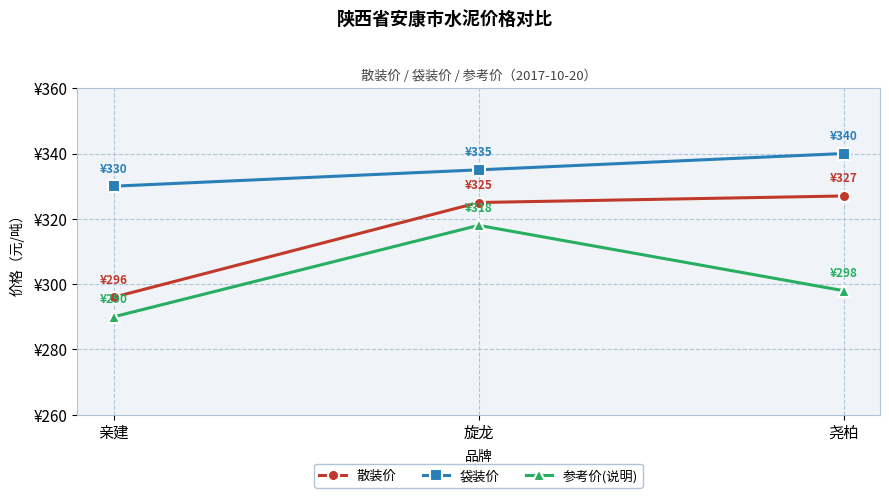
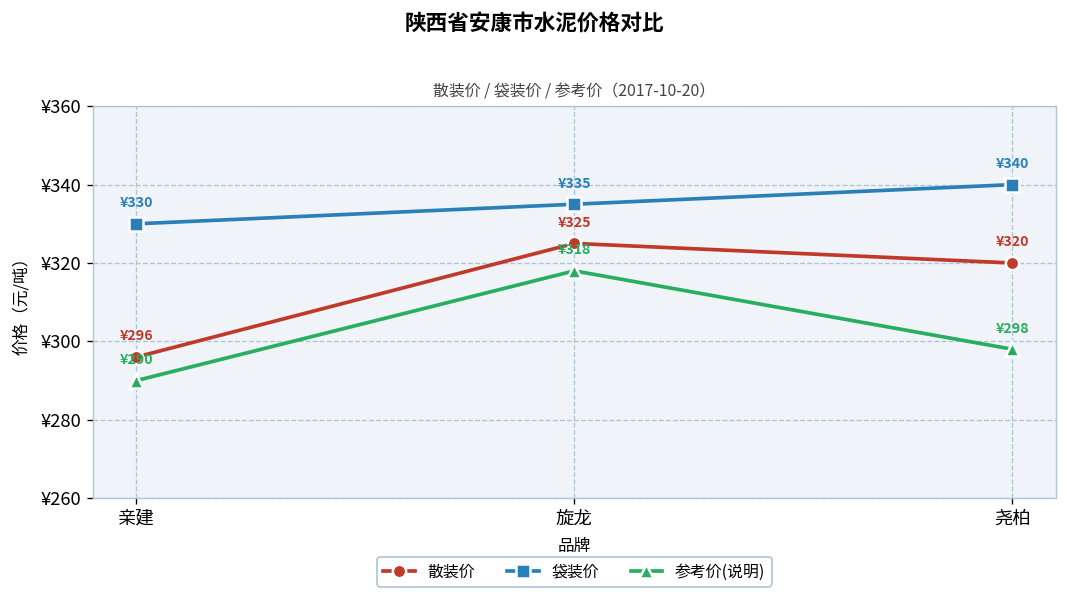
散装价, 尧柏: ¥327 -> ¥320
